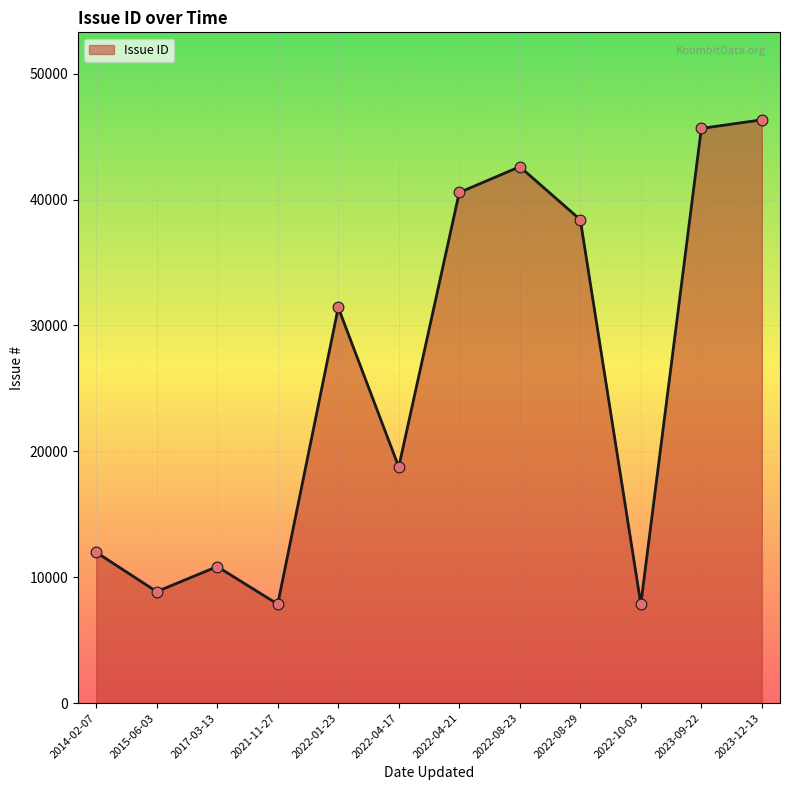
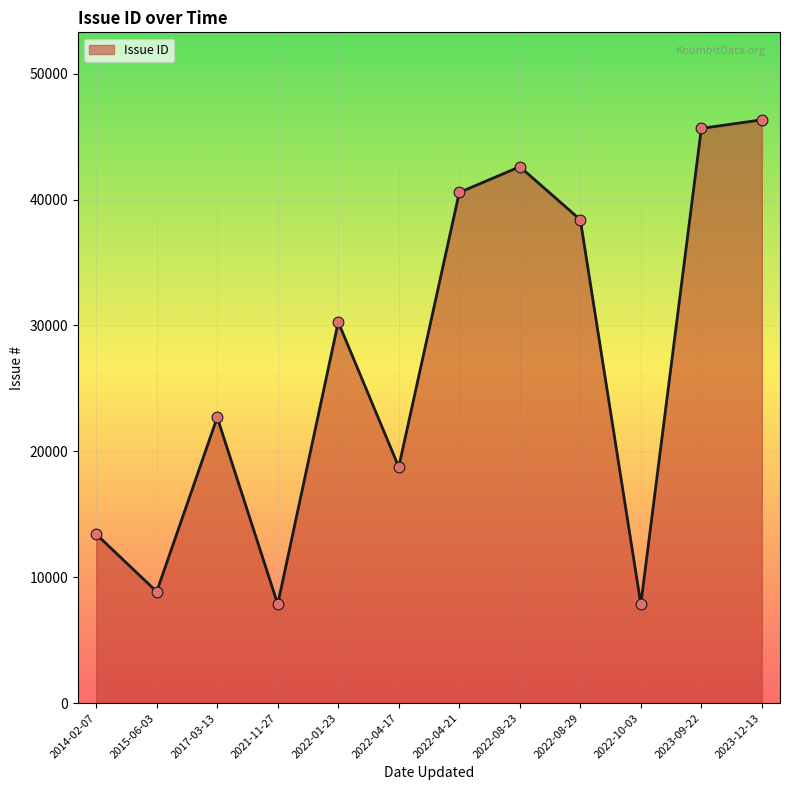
2014-02-07: 12000 -> 13400
2017-03-13: 10800 -> 22700
2022-01-23: 31400 -> 30300
